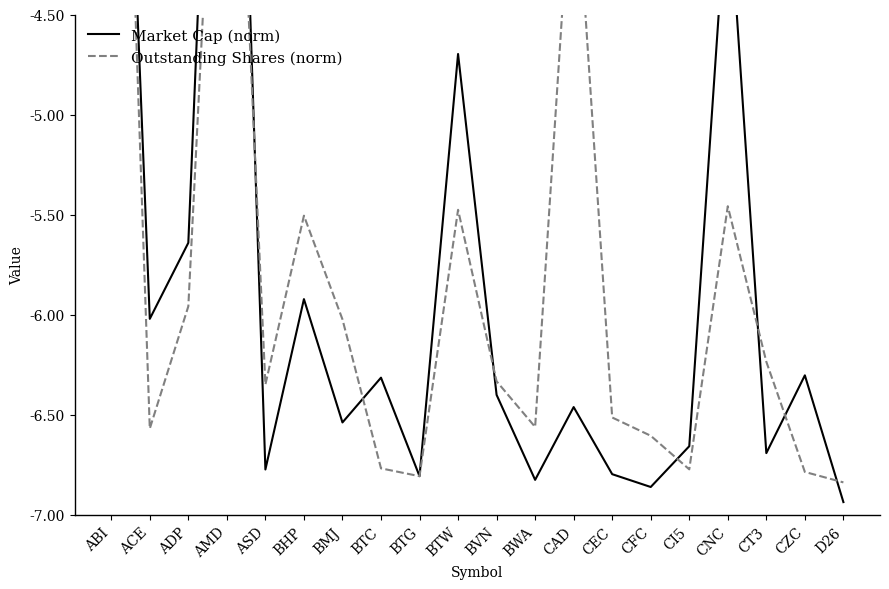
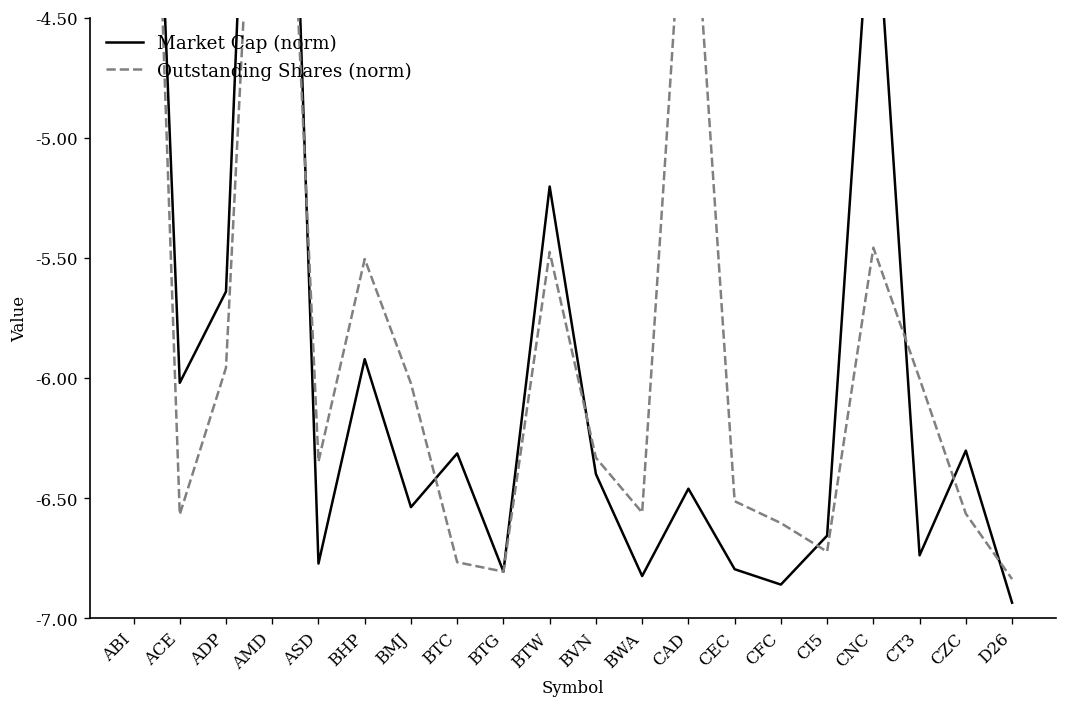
Market Cap (norm), BTW: -4.70 -> -5.20
Outstanding Shares (norm), CI5: -6.77 -> -6.72
Market Cap (norm), CT3: -6.69 -> -6.74
Outstanding Shares (norm), CT3: -6.23 -> -6.00
Outstanding Shares (norm), CZC: -6.79 -> -6.57
